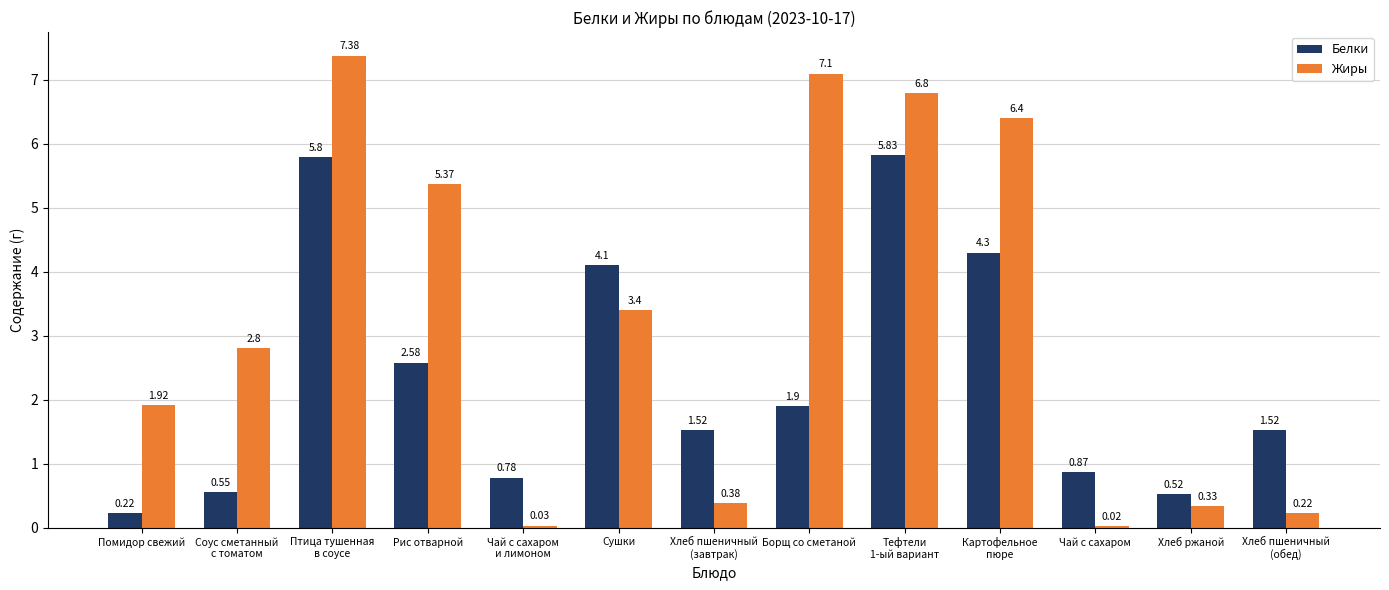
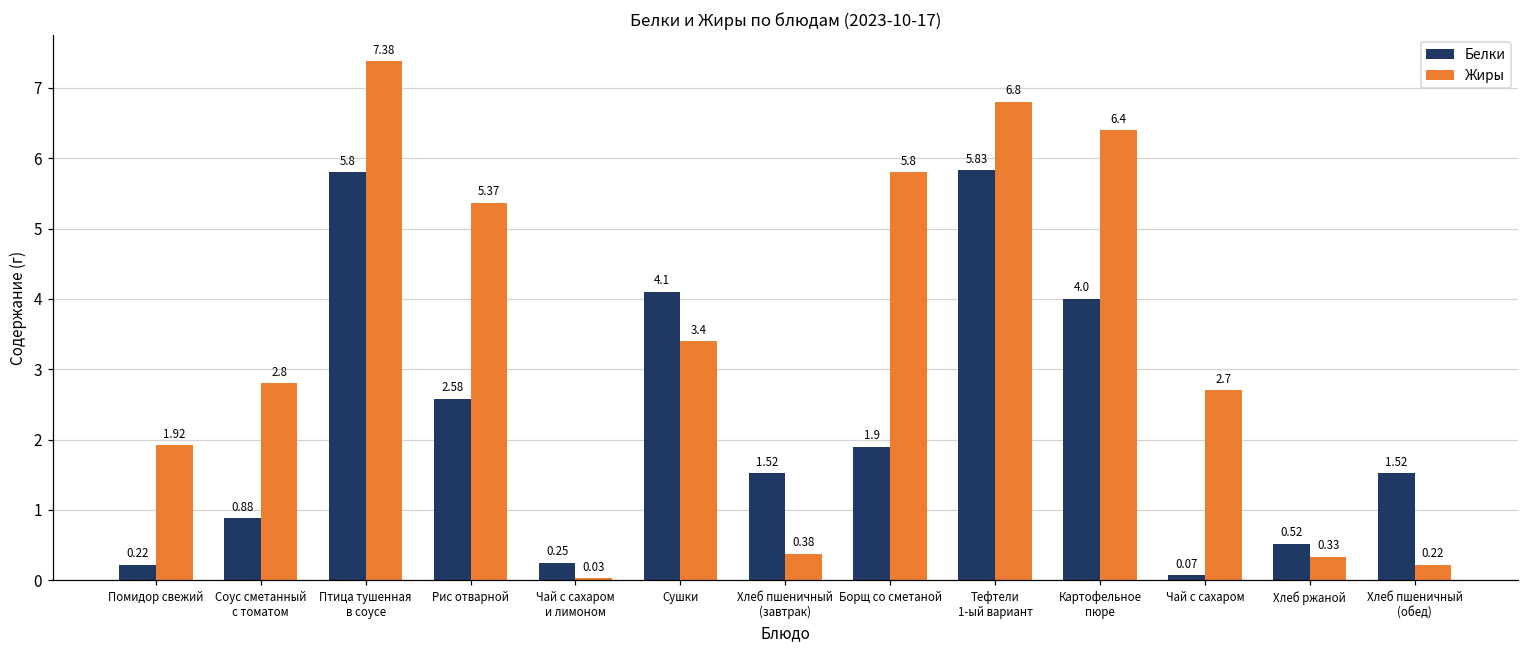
Белки, Соус сметанный с томатом: 0.55 -> 0.88
Белки, Чай с сахаром и лимоном: 0.78 -> 0.25
Жиры, Борщ со сметаной: 7.1 -> 5.8
Белки, Картофельное пюре: 4.3 -> 4.0
Белки, Чай с сахаром: 0.87 -> 0.07
Жиры, Чай с сахаром: 0.02 -> 2.7
